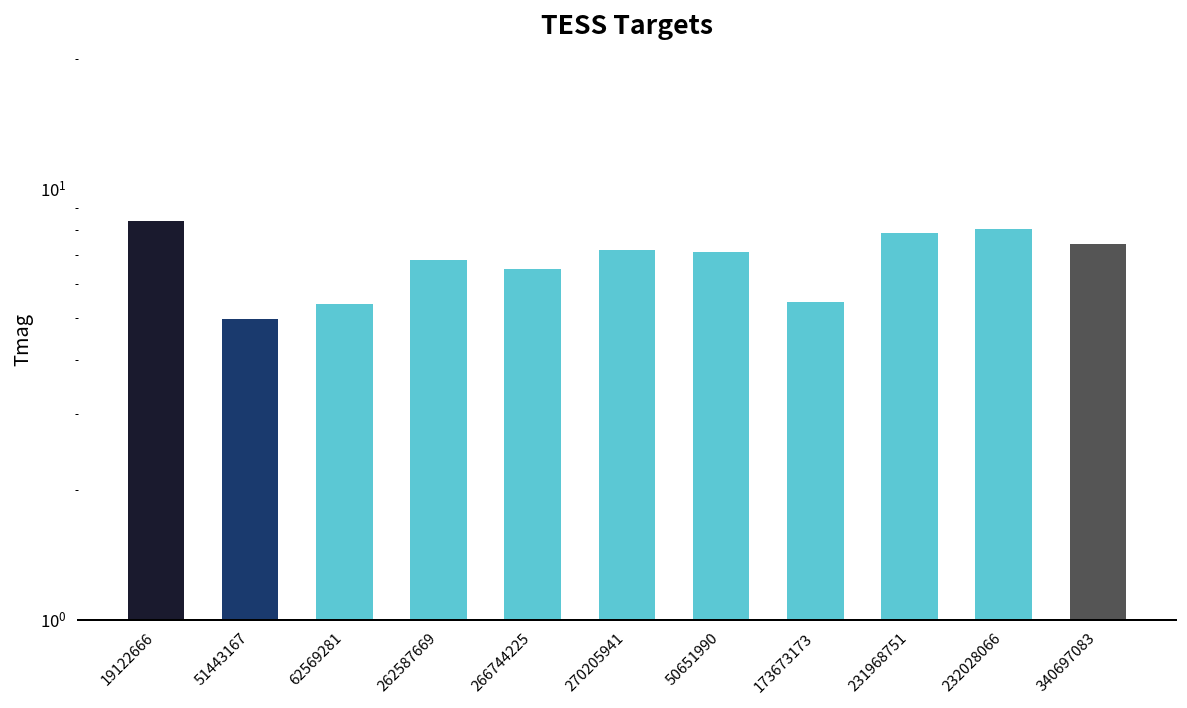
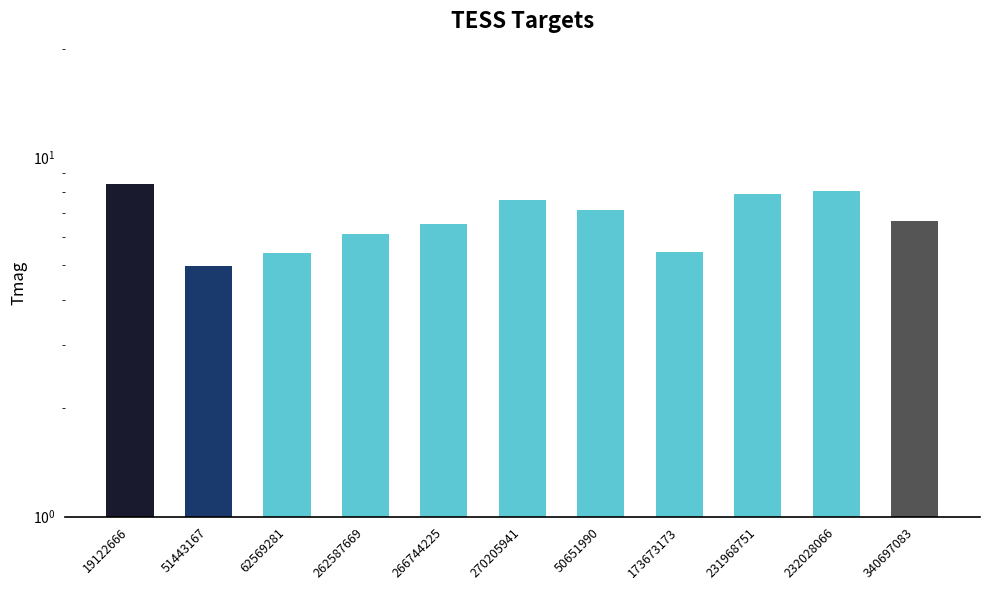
262587669: 6.8 -> 6.1
270205941: 7.2 -> 7.6
340697083: 7.4 -> 6.6
